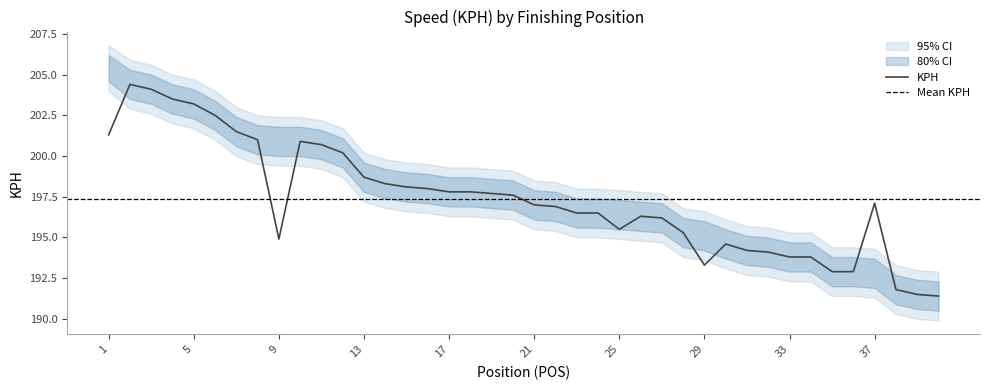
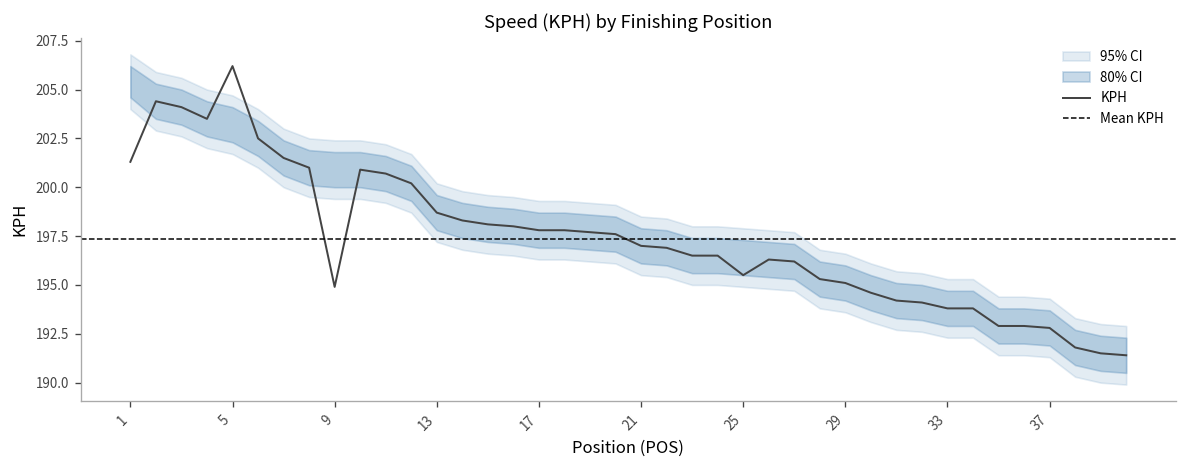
KPH, 5: 203.2 -> 206.2
KPH, 29: 193.3 -> 195.1
KPH, 37: 197.1 -> 192.8
